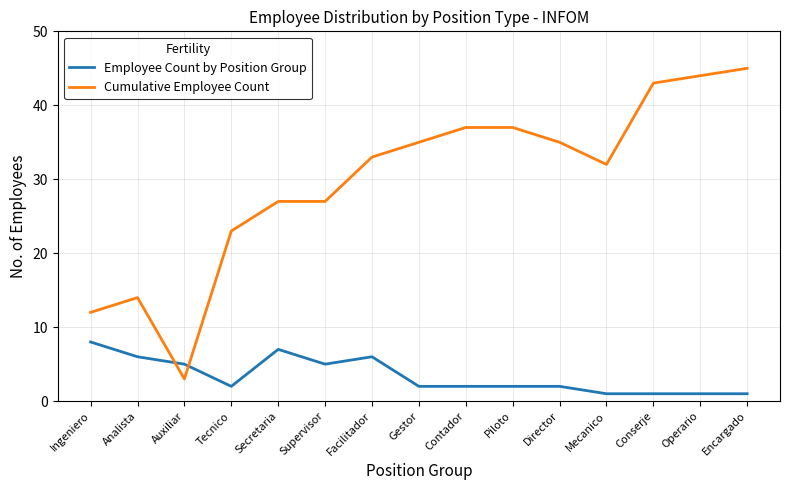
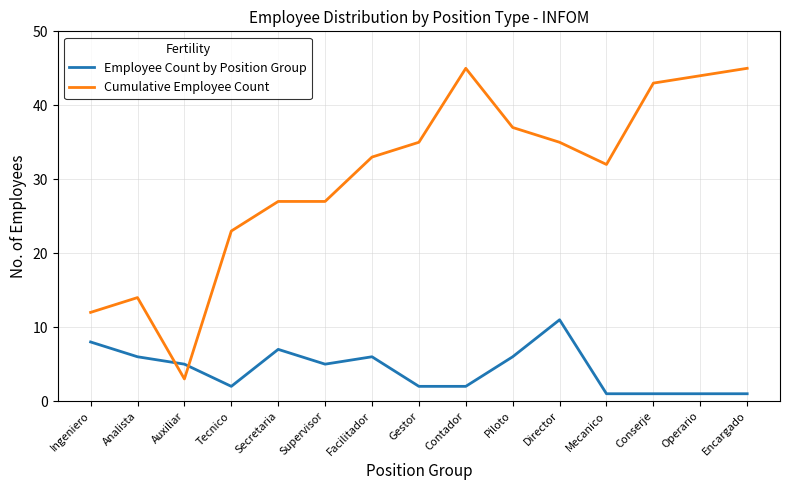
Cumulative Employee Count, Contador: 37 -> 45
Employee Count by Position Group, Piloto: 2 -> 6
Employee Count by Position Group, Director: 2 -> 11
